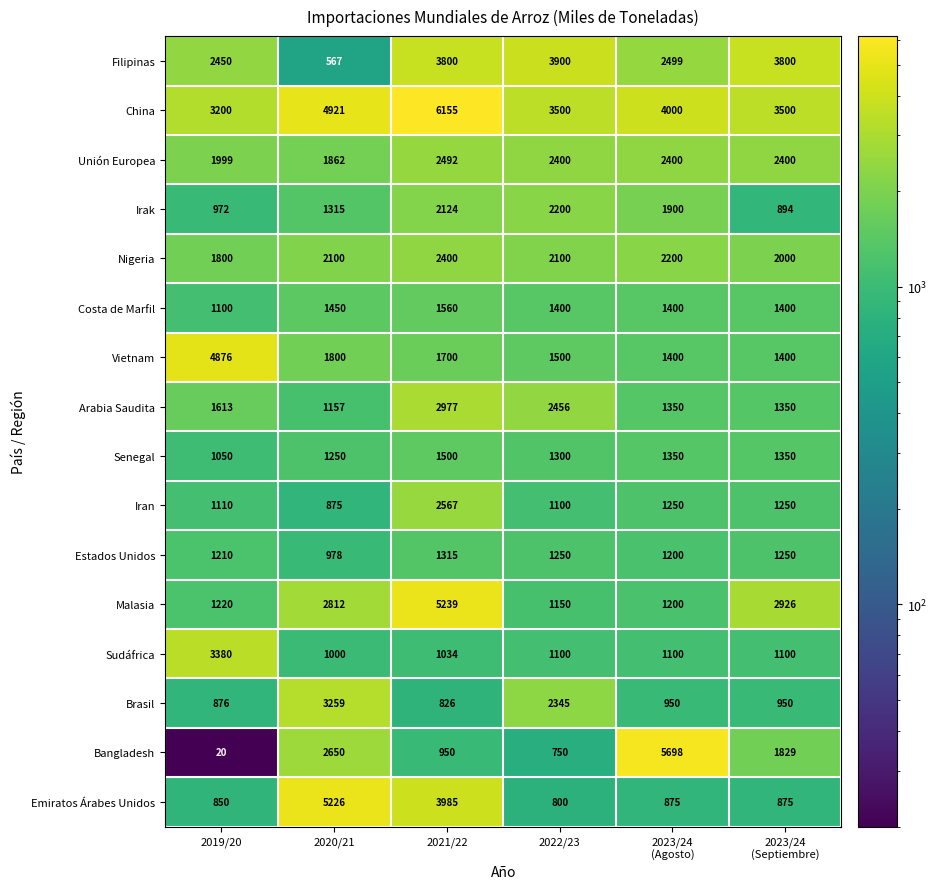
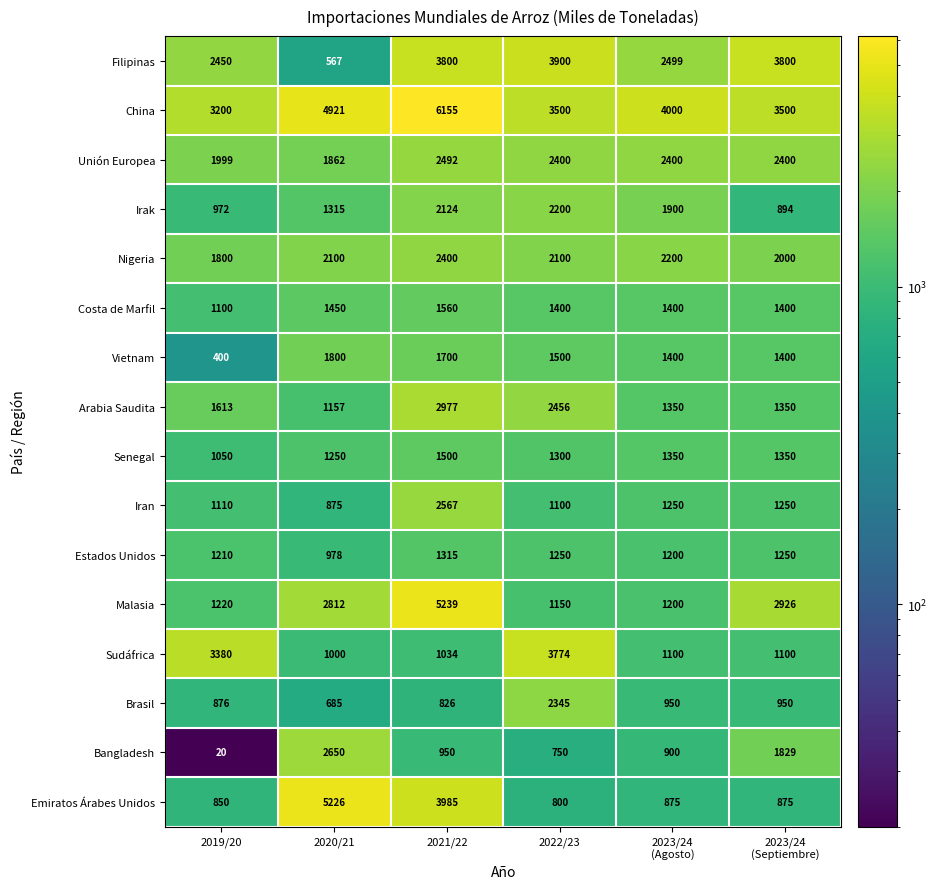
Vietnam, 2019/20: 4876 -> 400
Sudáfrica, 2022/23: 1100 -> 3774
Brasil, 2020/21: 3259 -> 685
Bangladesh, 2023/24 (Agosto): 5698 -> 900
